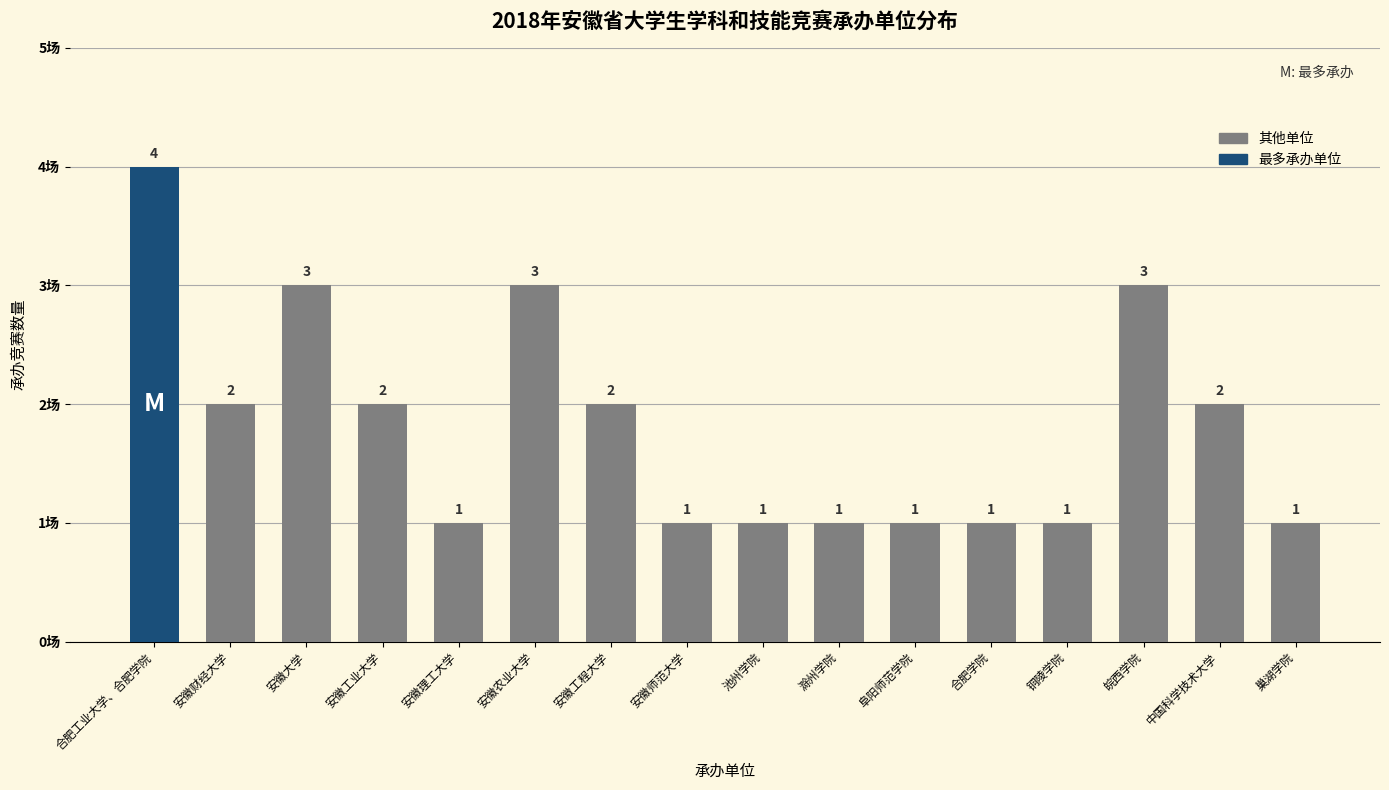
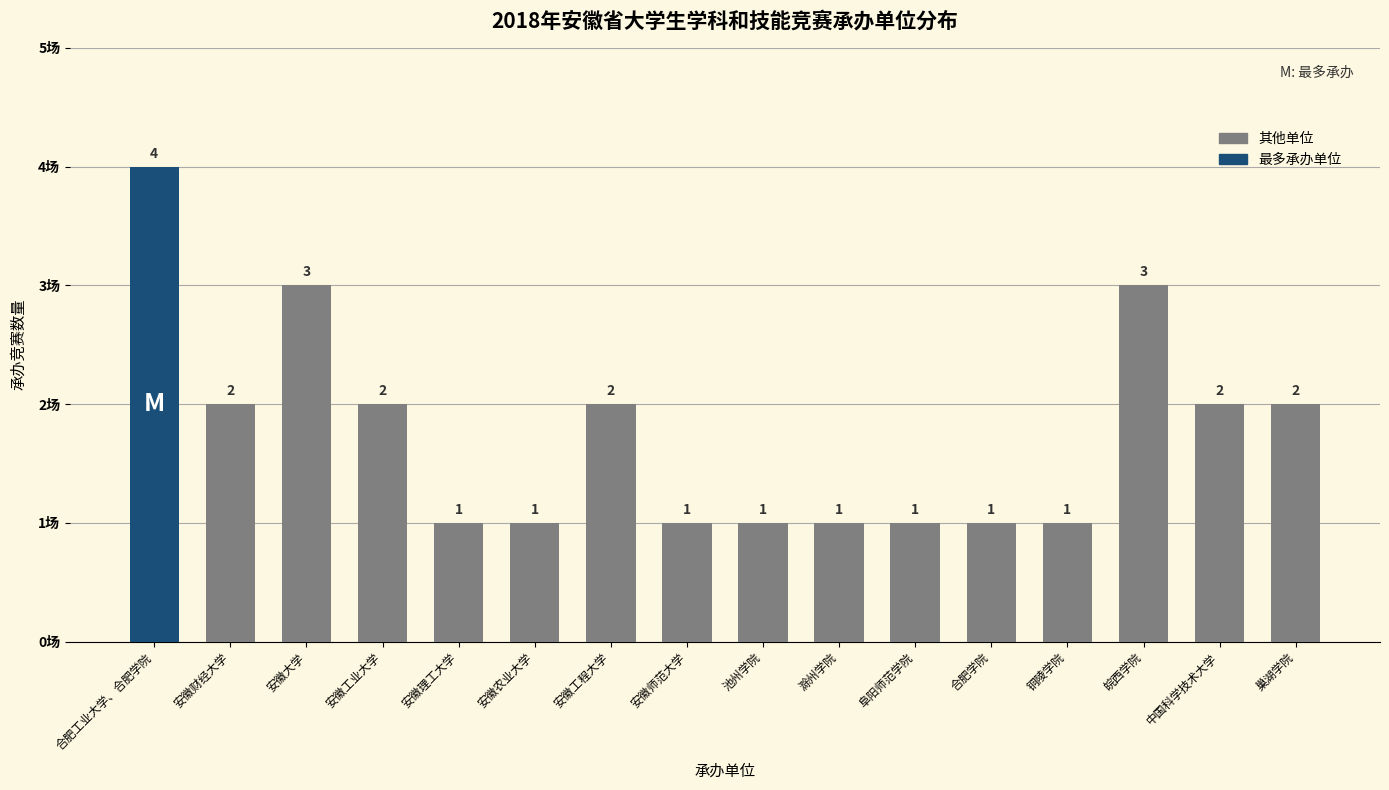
安徽农业大学: 3 -> 1
巢湖学院: 1 -> 2
